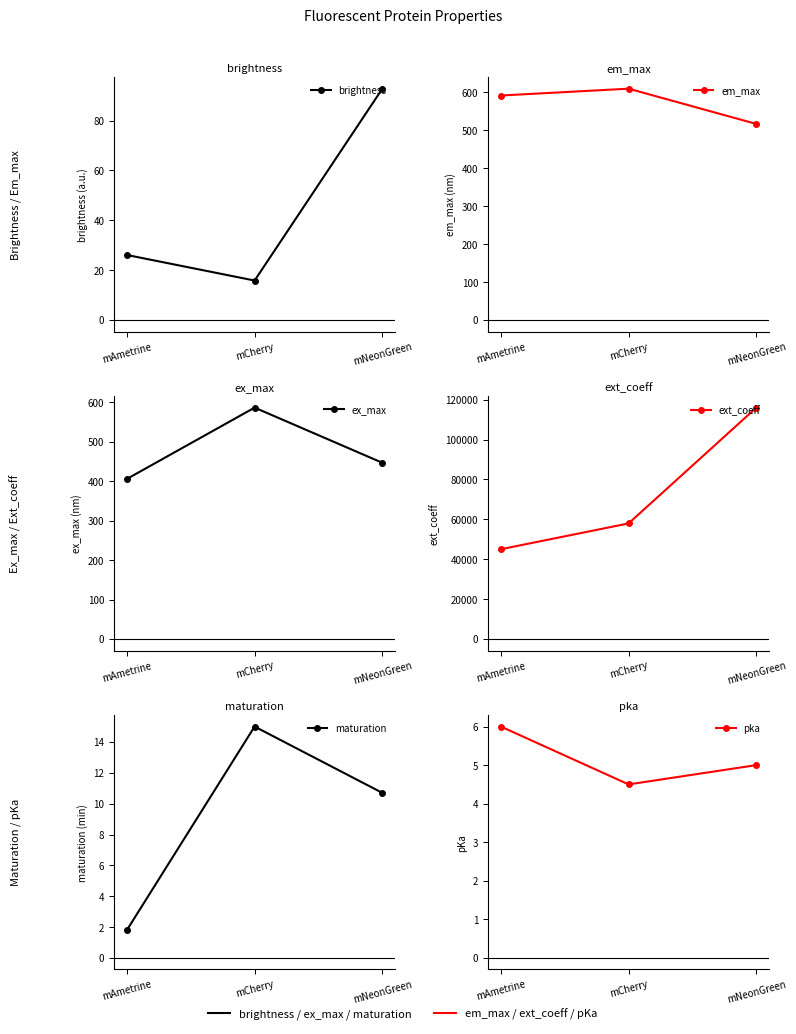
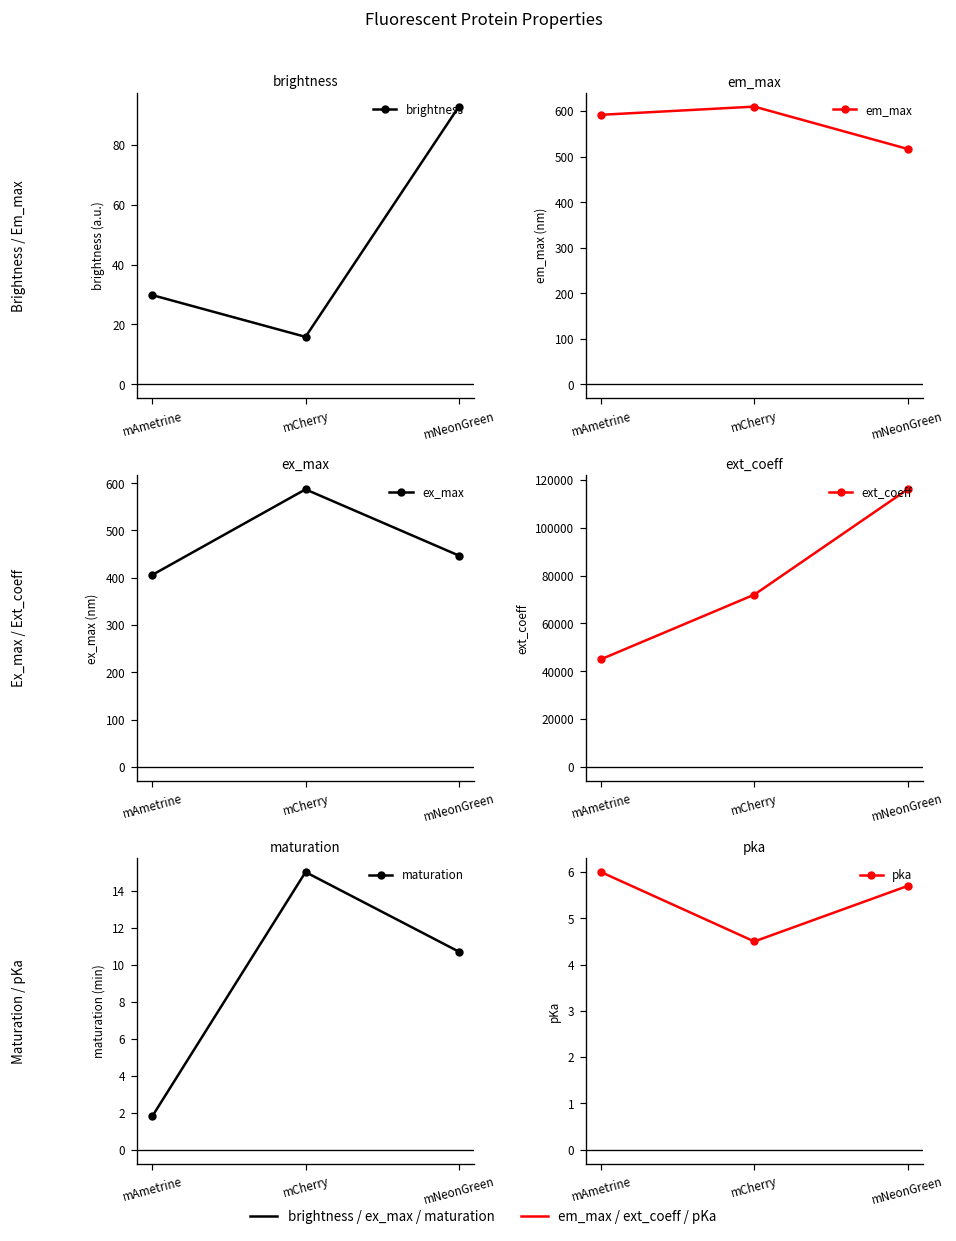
brightness, mAmetrine: 26 -> 30
ext_coeff, mCherry: 58000 -> 72000
pka, mNeonGreen: 5.0 -> 5.7
